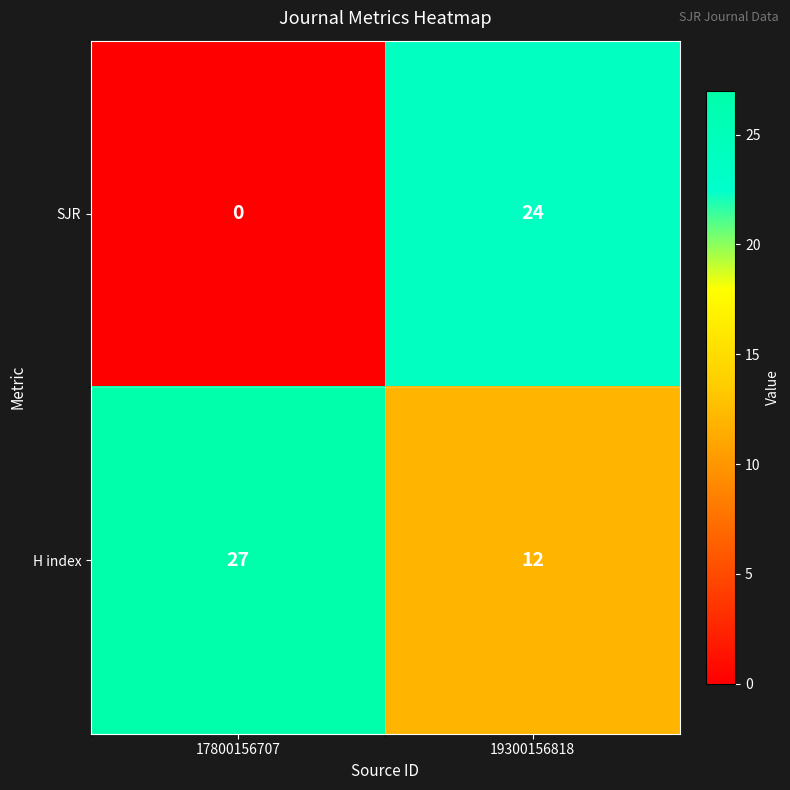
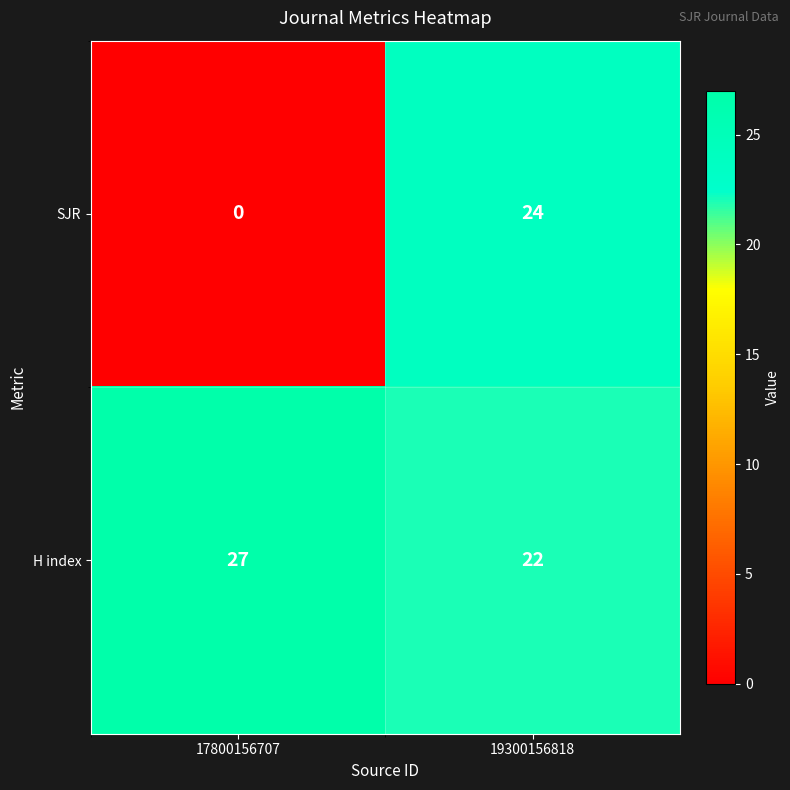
H index, 19300156818: 12 -> 22
